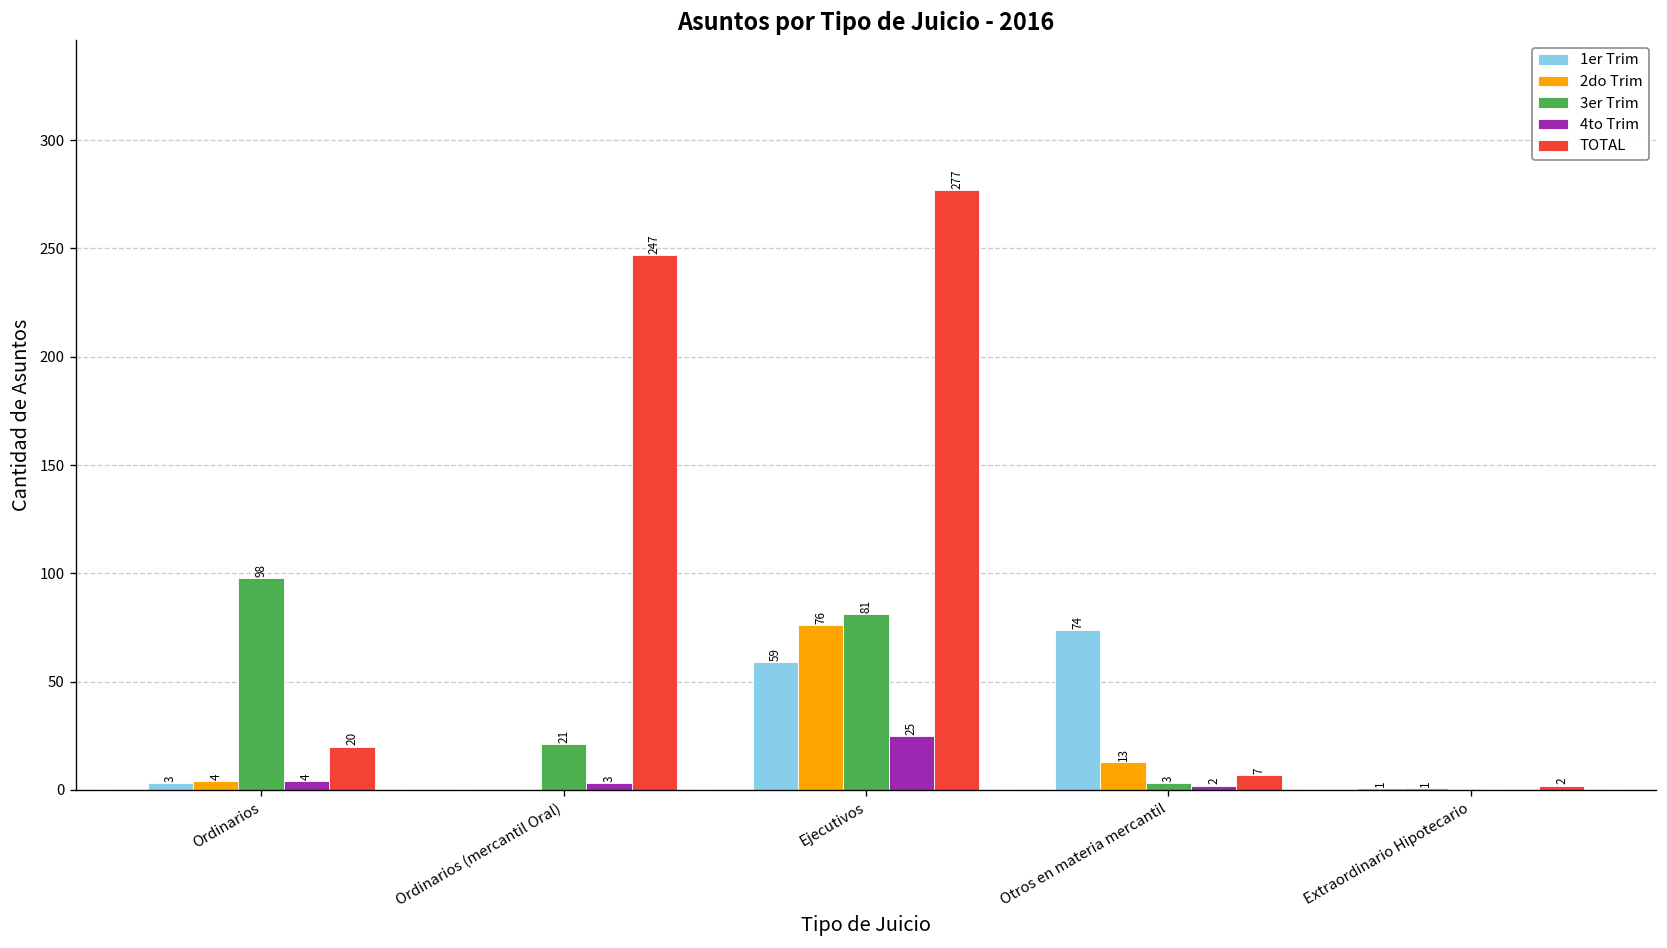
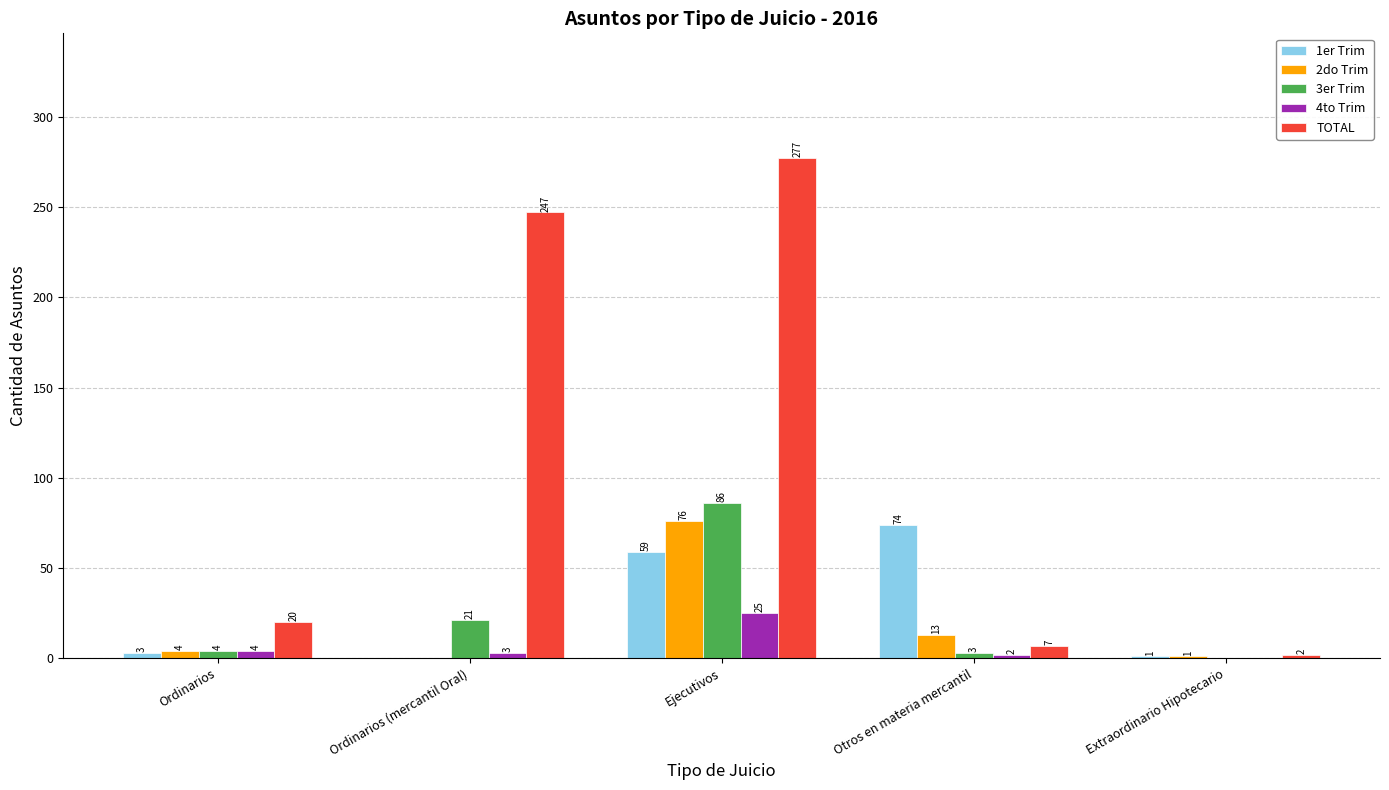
3er Trim, Ordinarios: 98 -> 4
3er Trim, Ejecutivos: 81 -> 86
